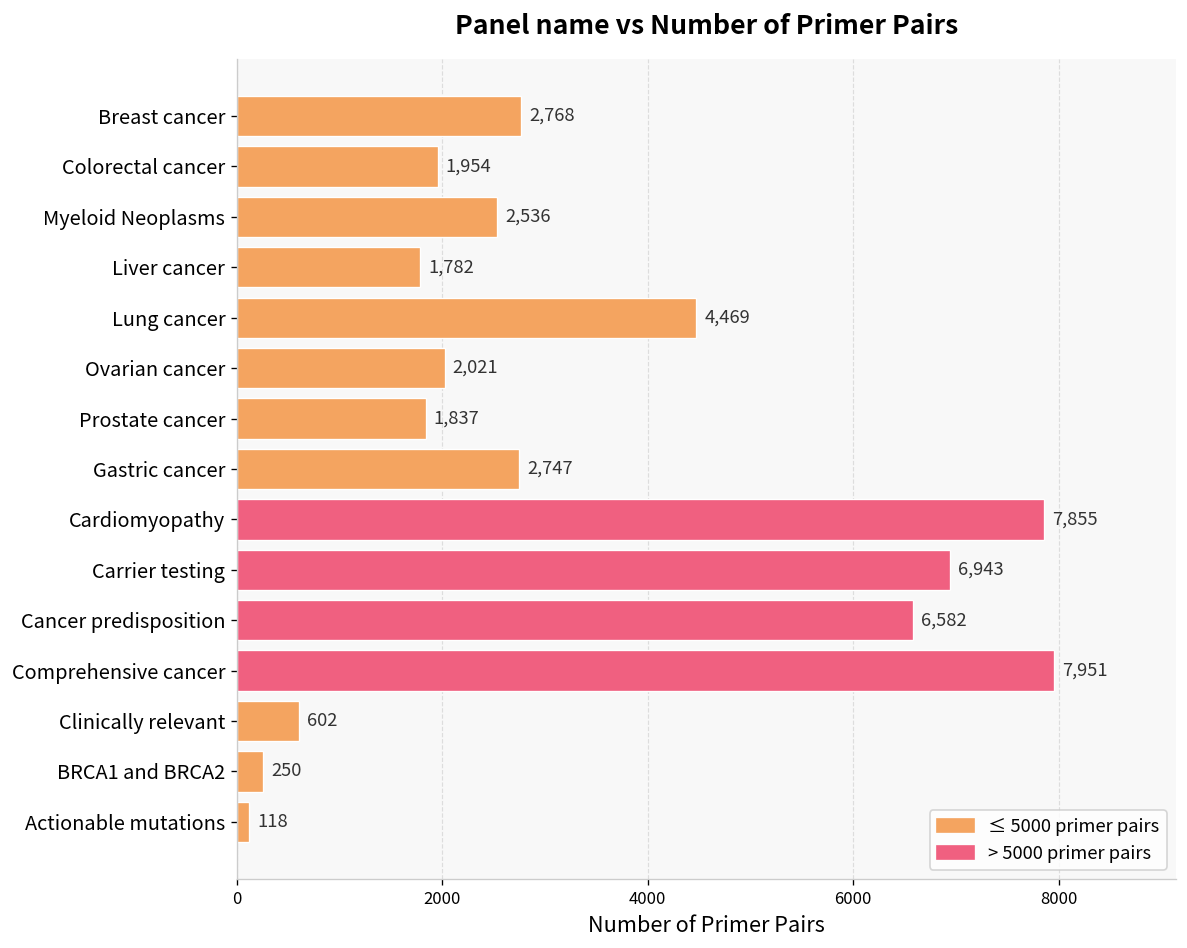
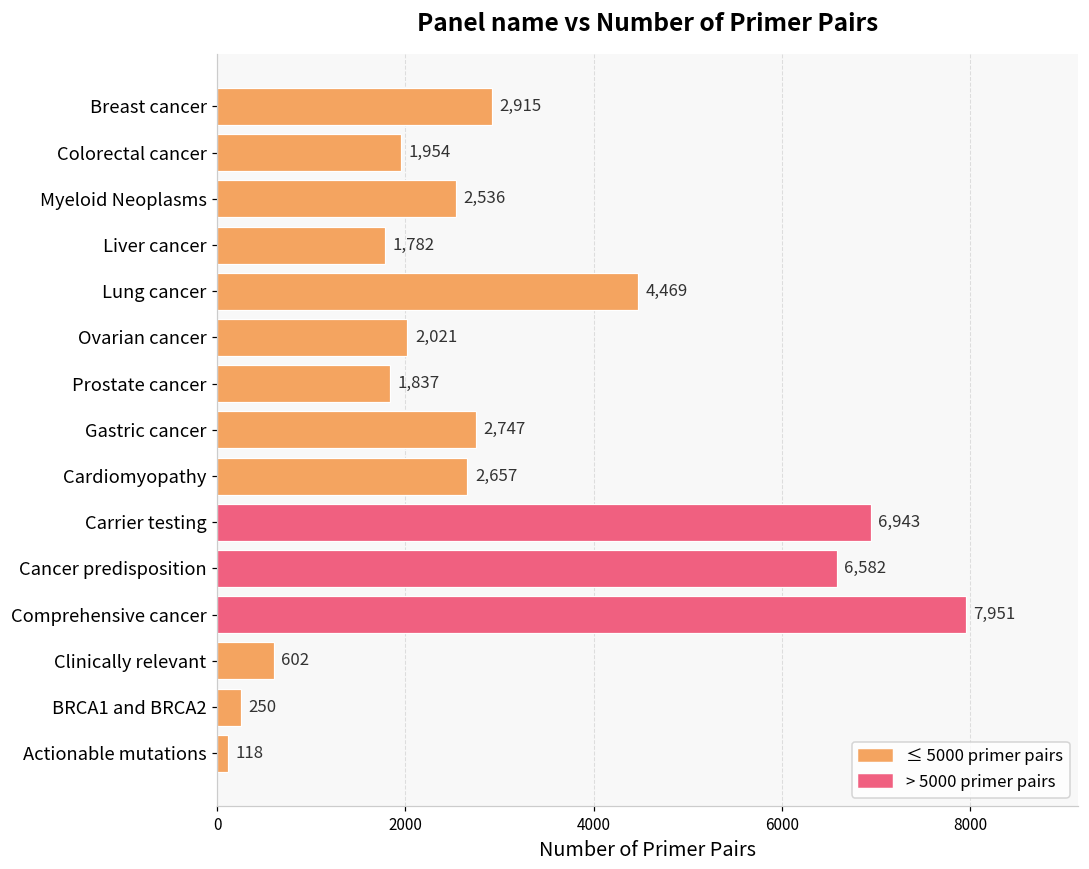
Breast cancer: 2,768 -> 2,915
Cardiomyopathy: 7,855 -> 2,657
